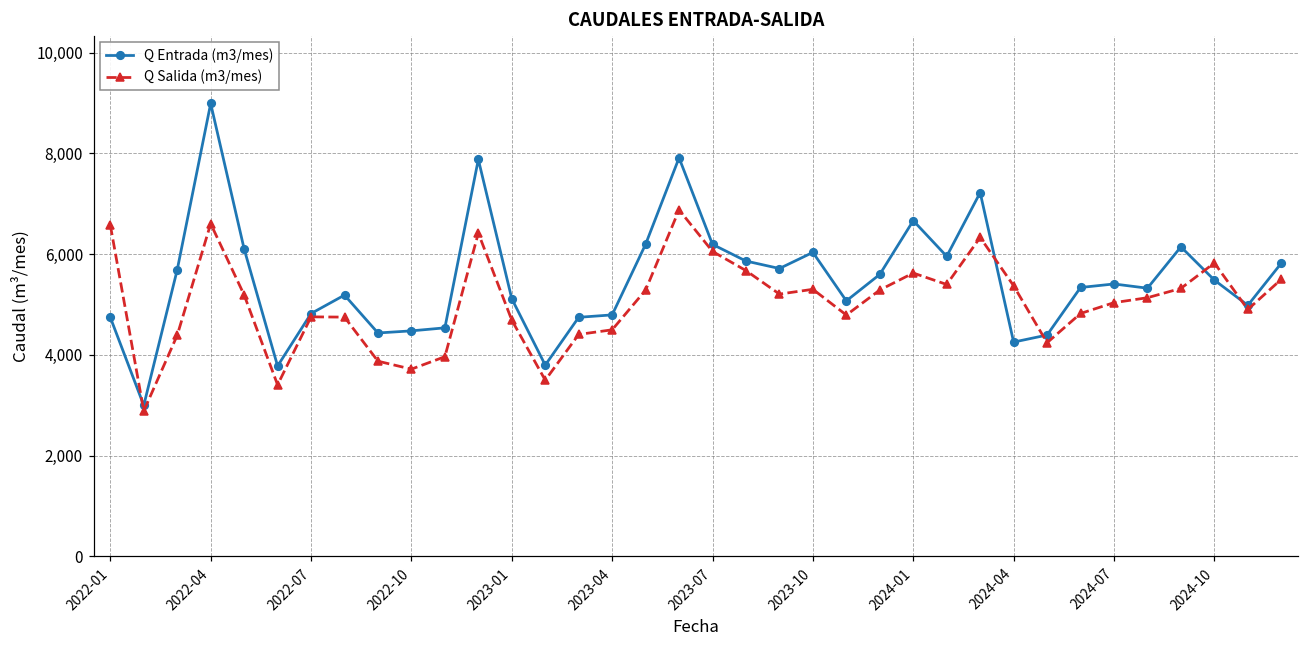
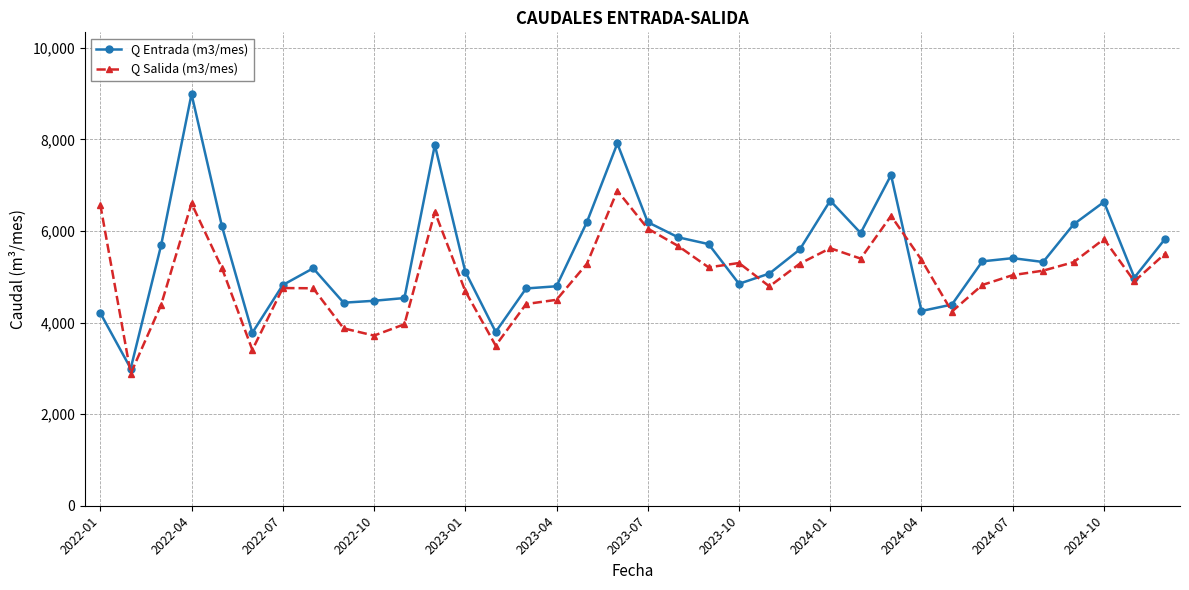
Q Entrada (m3/mes), 2022-01: 4,700 -> 4,200
Q Entrada (m3/mes), 2023-10: 6,000 -> 4,800
Q Entrada (m3/mes), 2024-10: 5,500 -> 6,600
